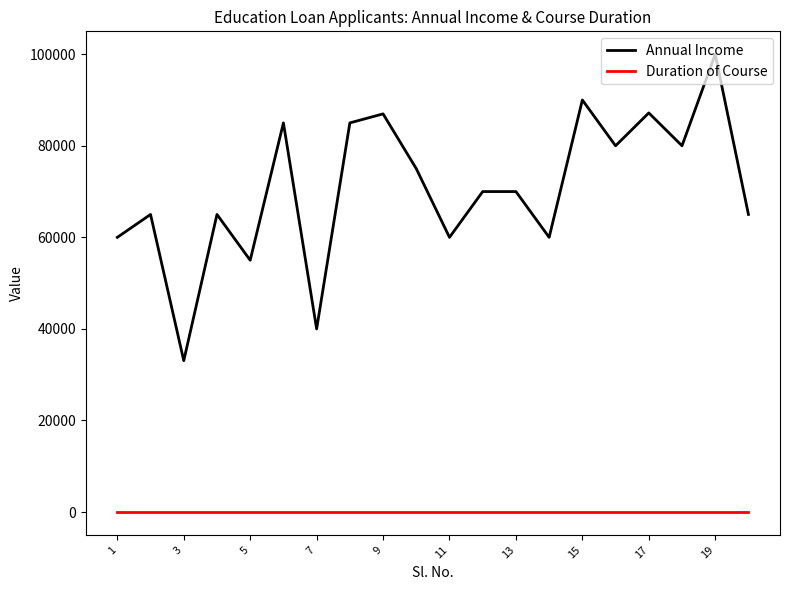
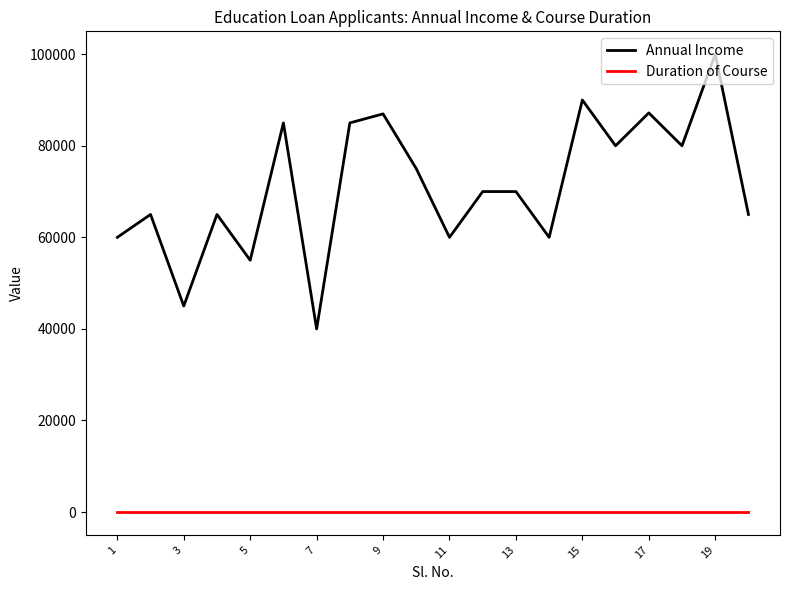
Annual Income, 3: 33000 -> 45000
